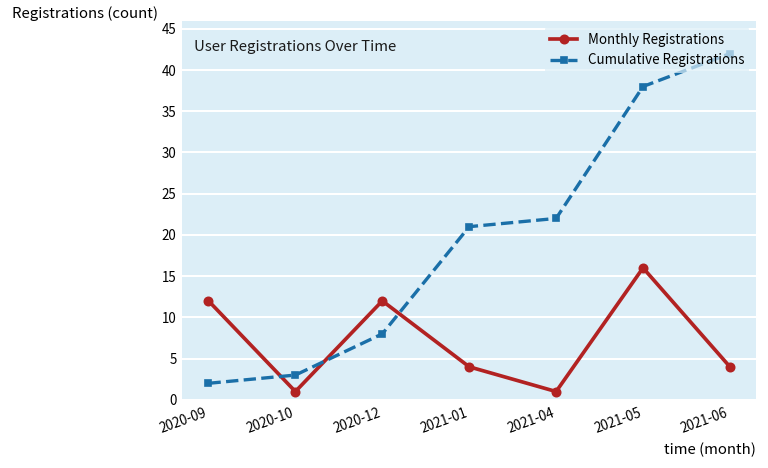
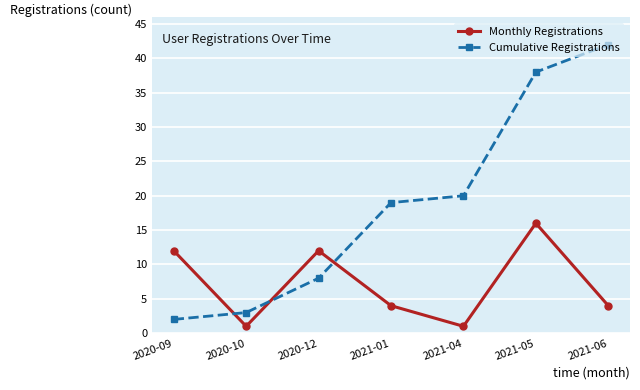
Cumulative Registrations, 2021-01: 21 -> 19
Cumulative Registrations, 2021-04: 22 -> 20
